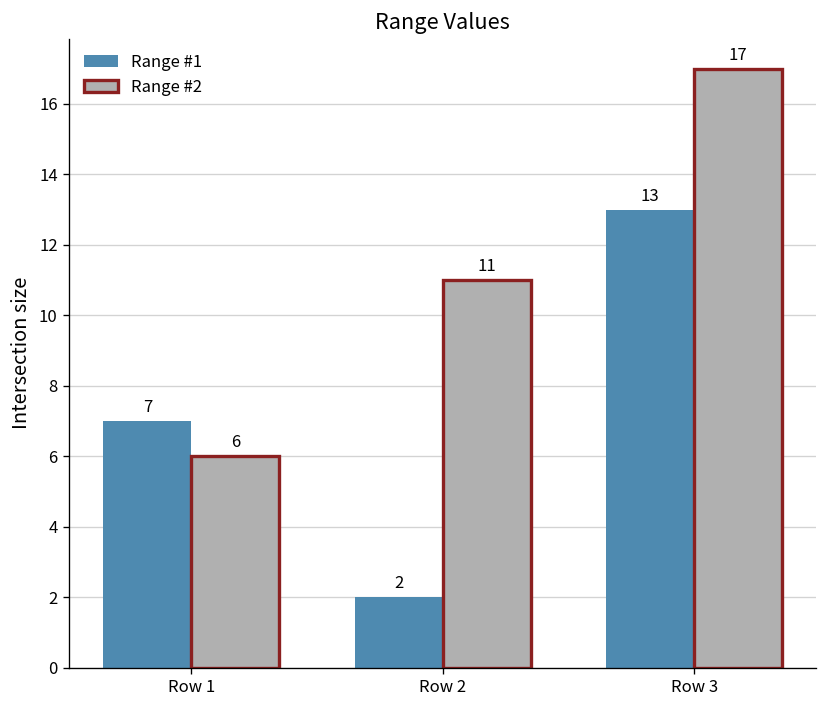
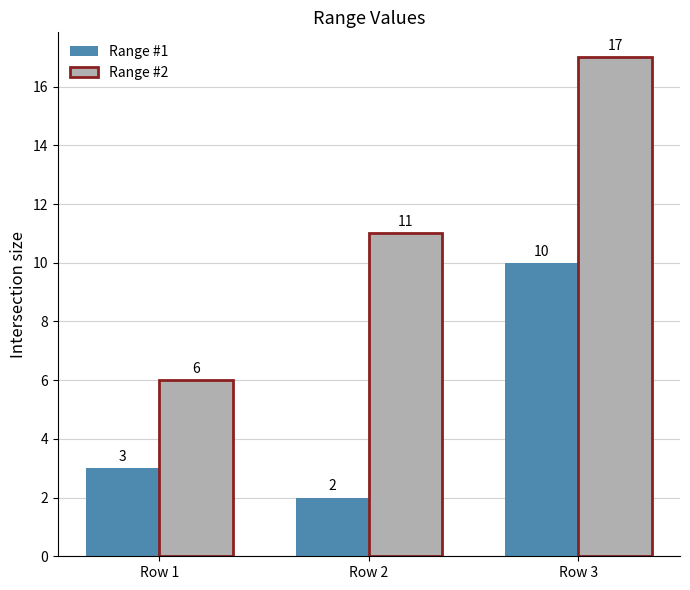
Range #1, Row 1: 7 -> 3
Range #1, Row 3: 13 -> 10
